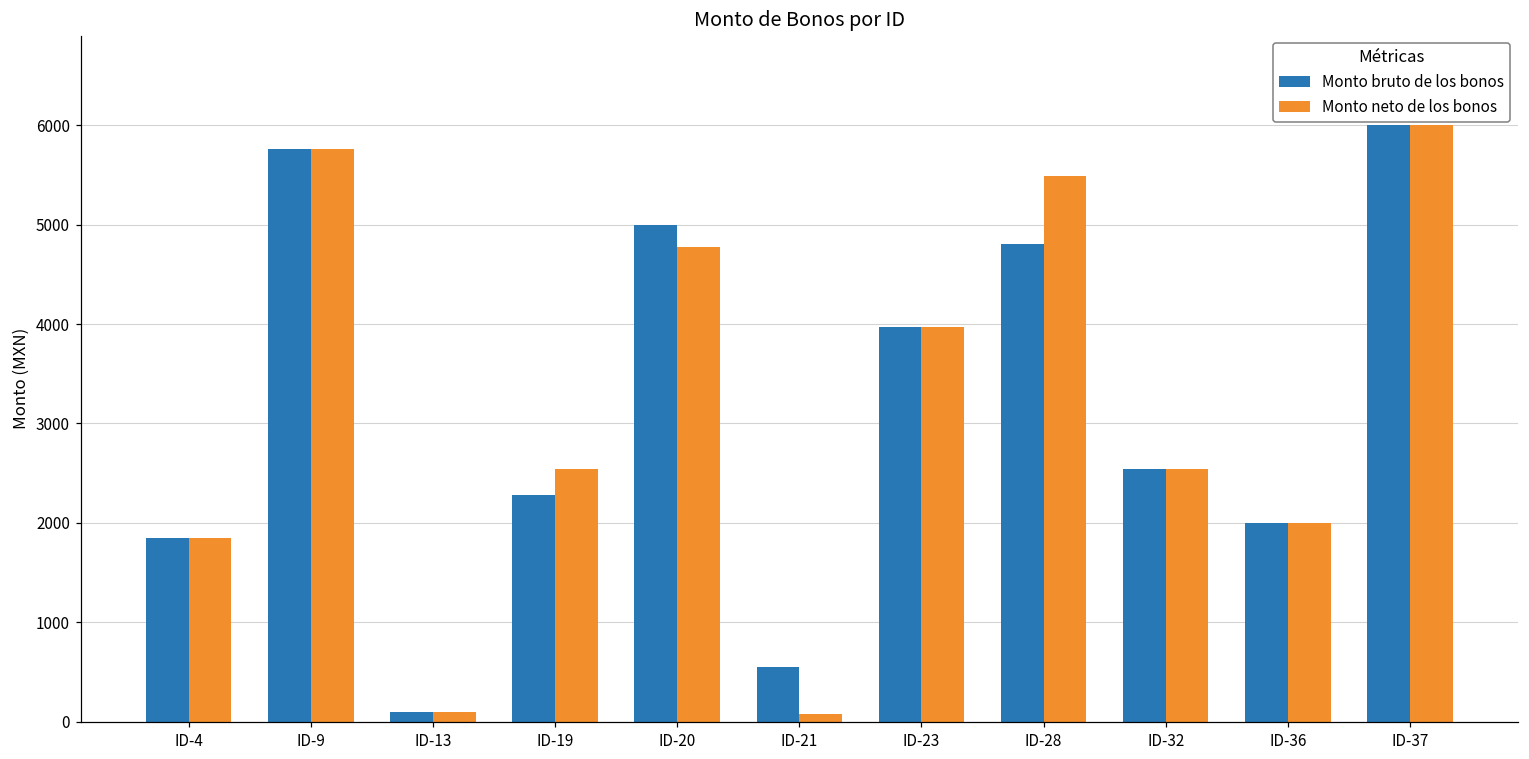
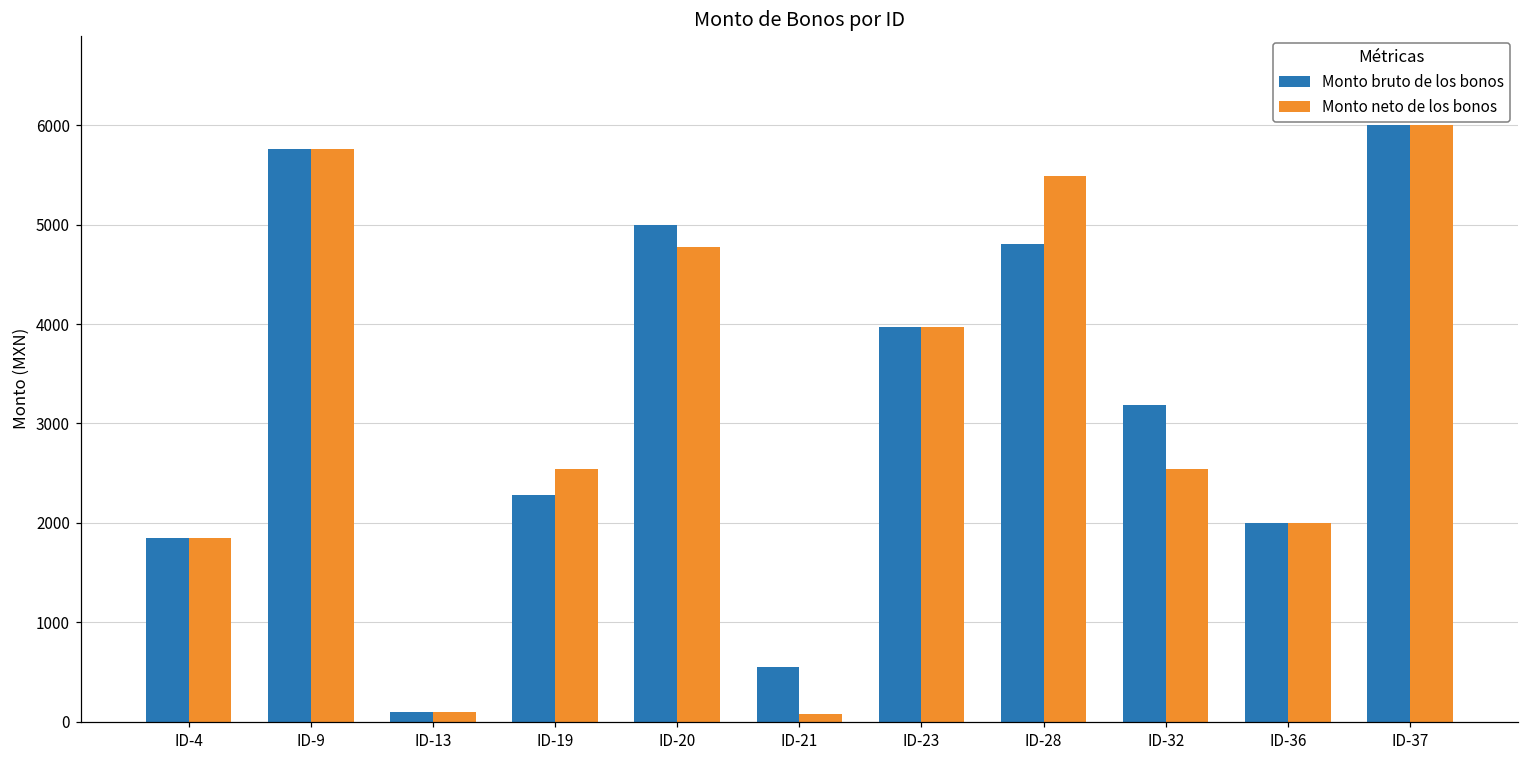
Monto bruto de los bonos, ID-32: 2500 -> 3200
